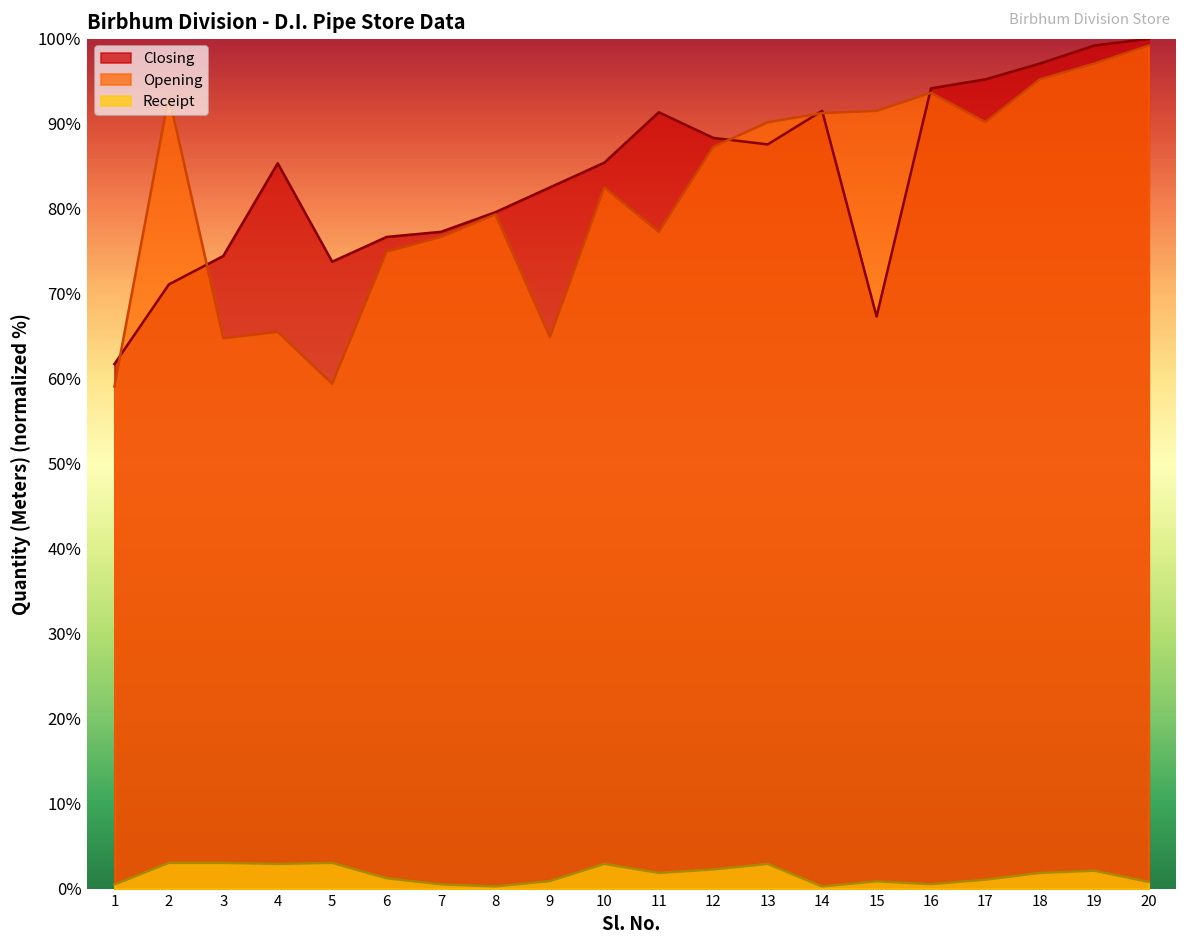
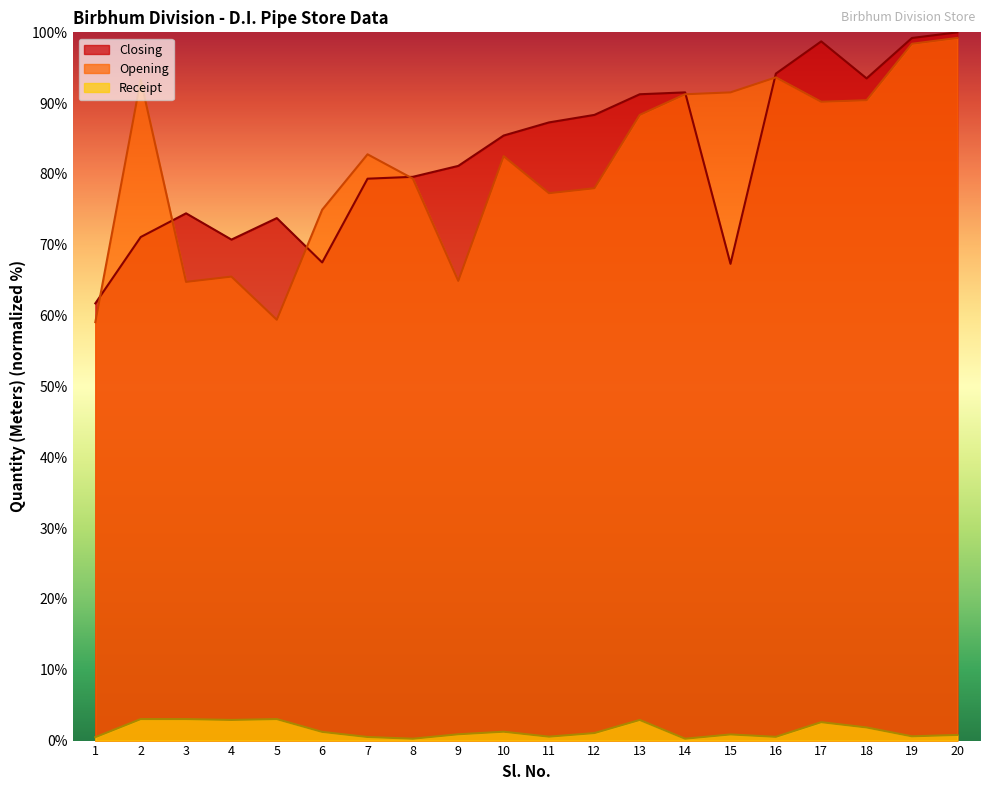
Closing, 4: 85% -> 71%
Closing, 6: 77% -> 68%
Closing, 7: 77% -> 79%
Opening, 7: 77% -> 83%
Closing, 9: 83% -> 81%
Receipt, 10: 3% -> 1%
Closing, 11: 91% -> 87%
Receipt, 11: 2% -> 1%
Opening, 12: 87% -> 78%
Receipt, 12: 2% -> 1%
Closing, 13: 88% -> 91%
Opening, 13: 90% -> 88%
Closing, 17: 95% -> 99%
Receipt, 17: 1% -> 3%
Closing, 18: 97% -> 93%
Opening, 18: 95% -> 90%
Opening, 19: 97% -> 98%
Receipt, 19: 2% -> 1%
